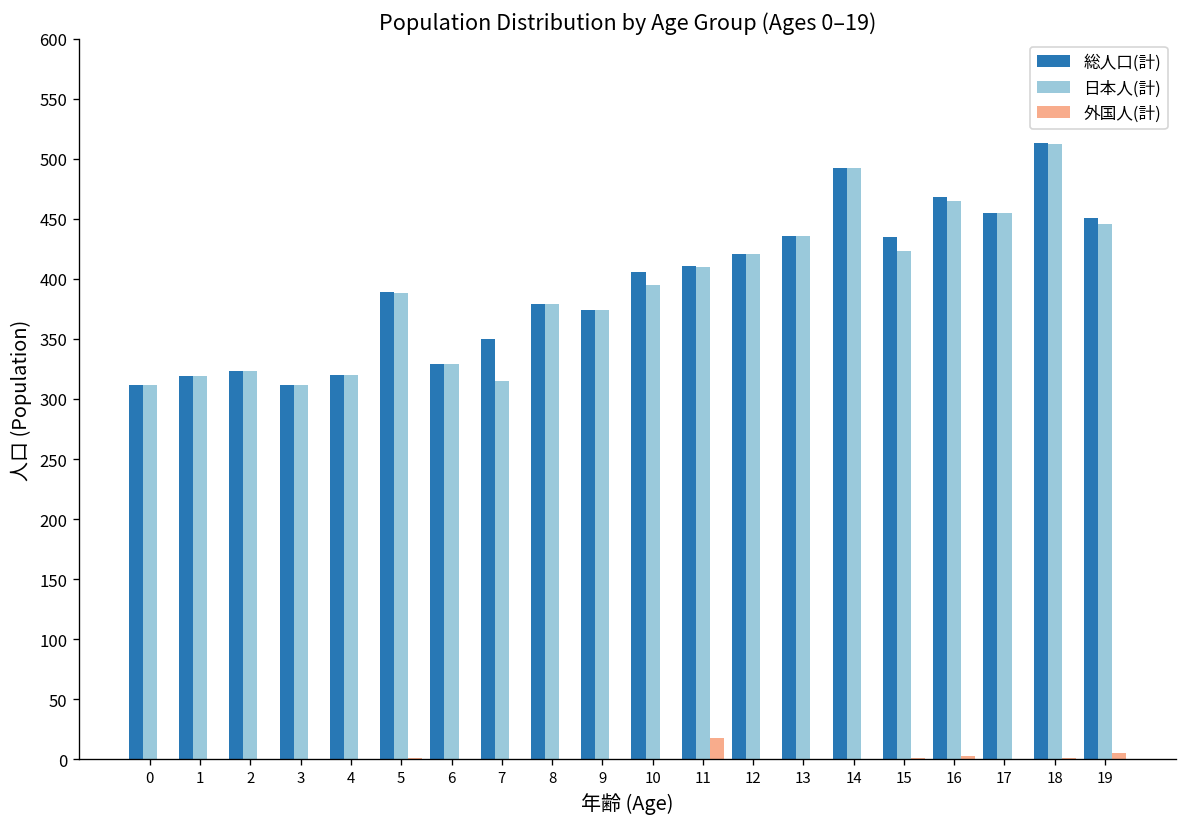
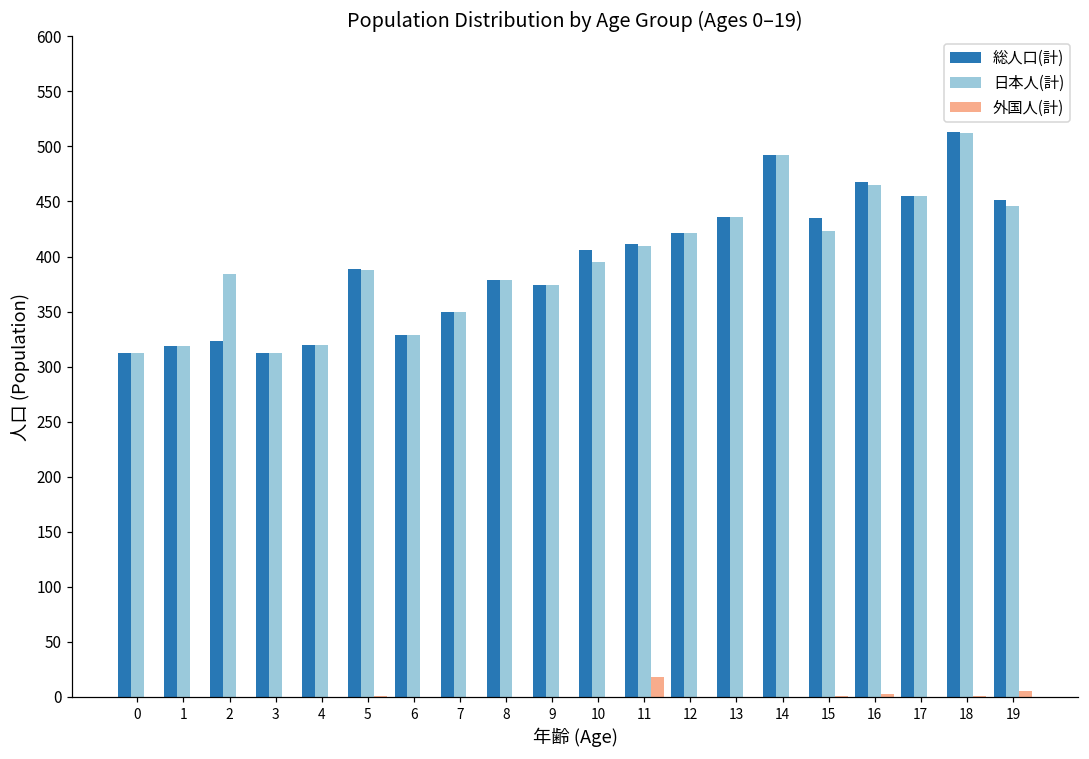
日本人(計), 2: 323 -> 384
日本人(計), 7: 315 -> 350
